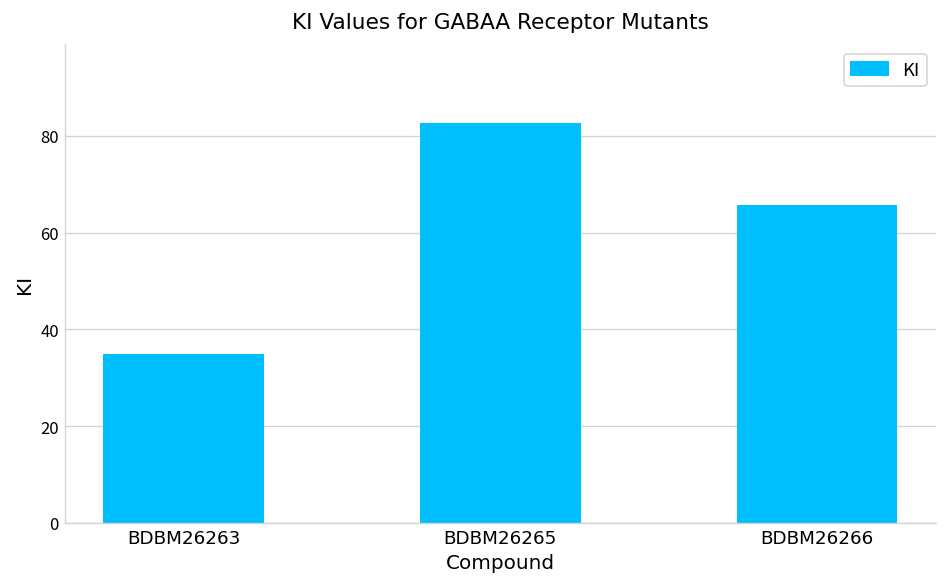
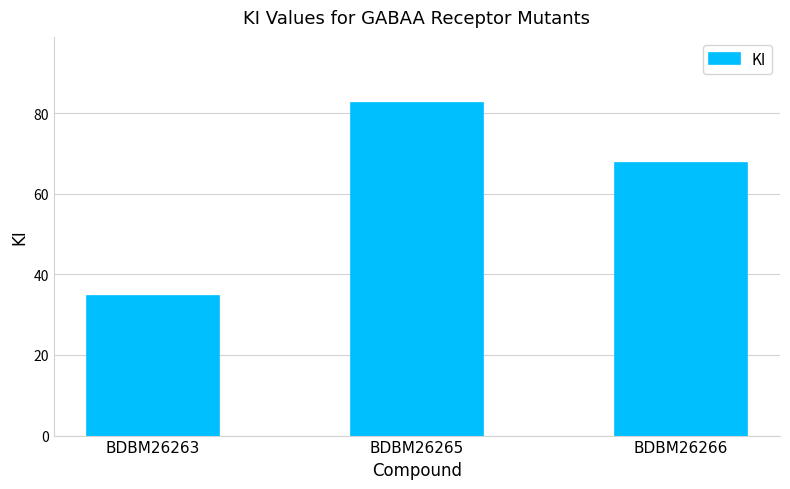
BDBM26266: 66 -> 68
